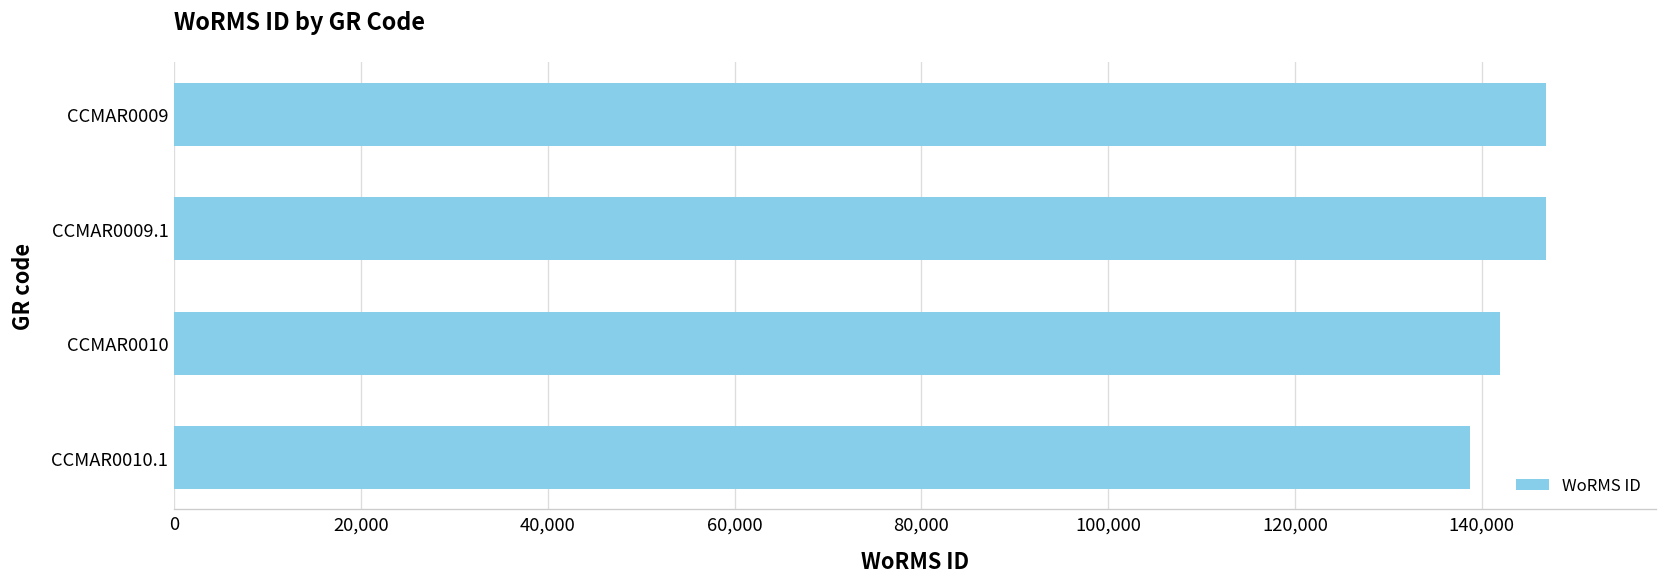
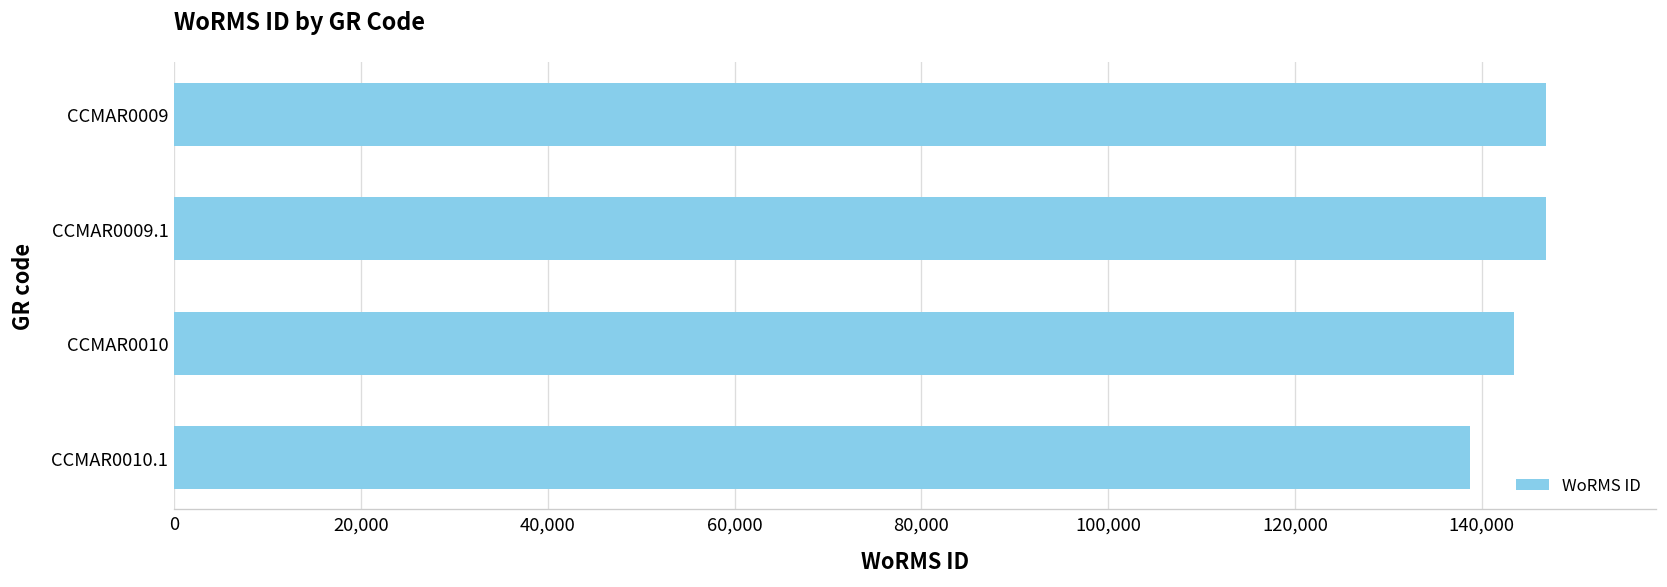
CCMAR0010: 142,000 -> 143,000
